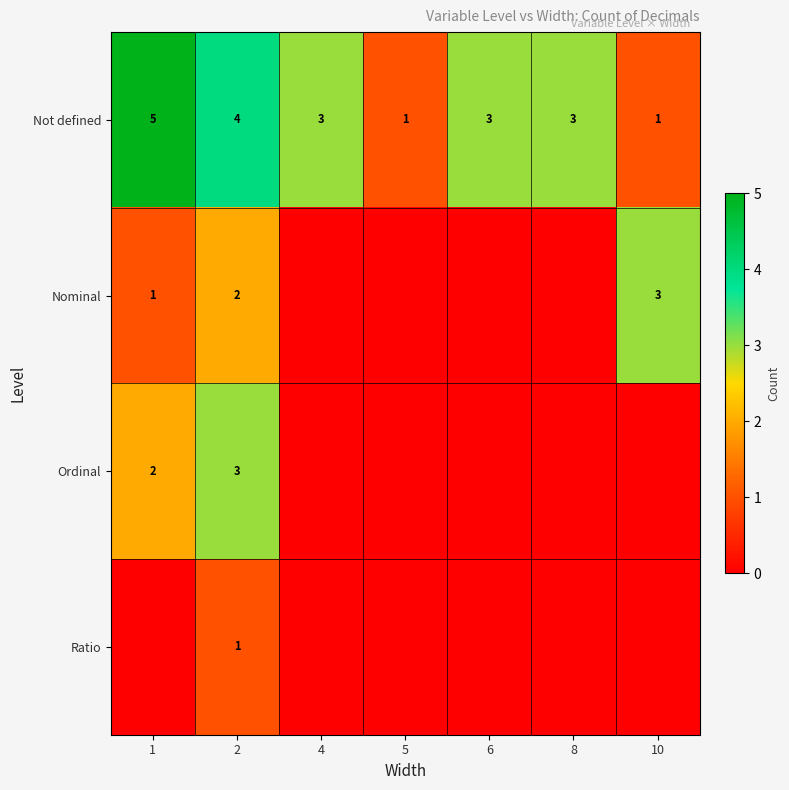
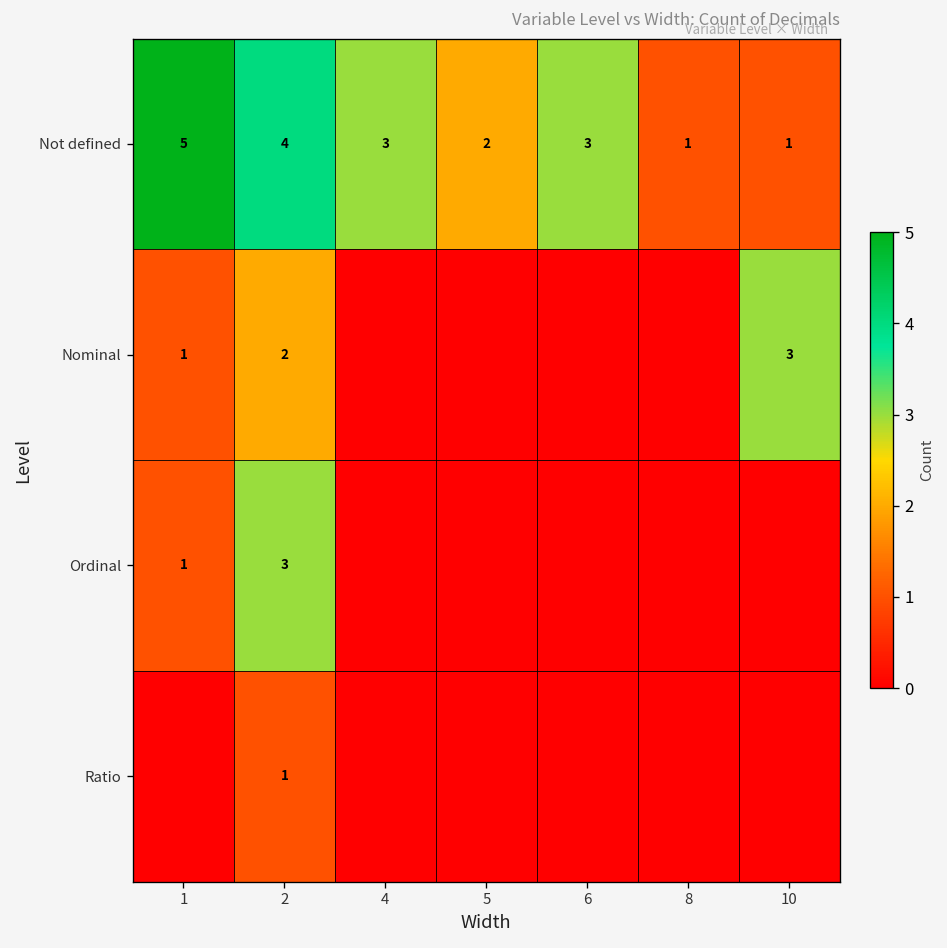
Not defined, 5: 1 -> 2
Not defined, 8: 3 -> 1
Ordinal, 1: 2 -> 1
